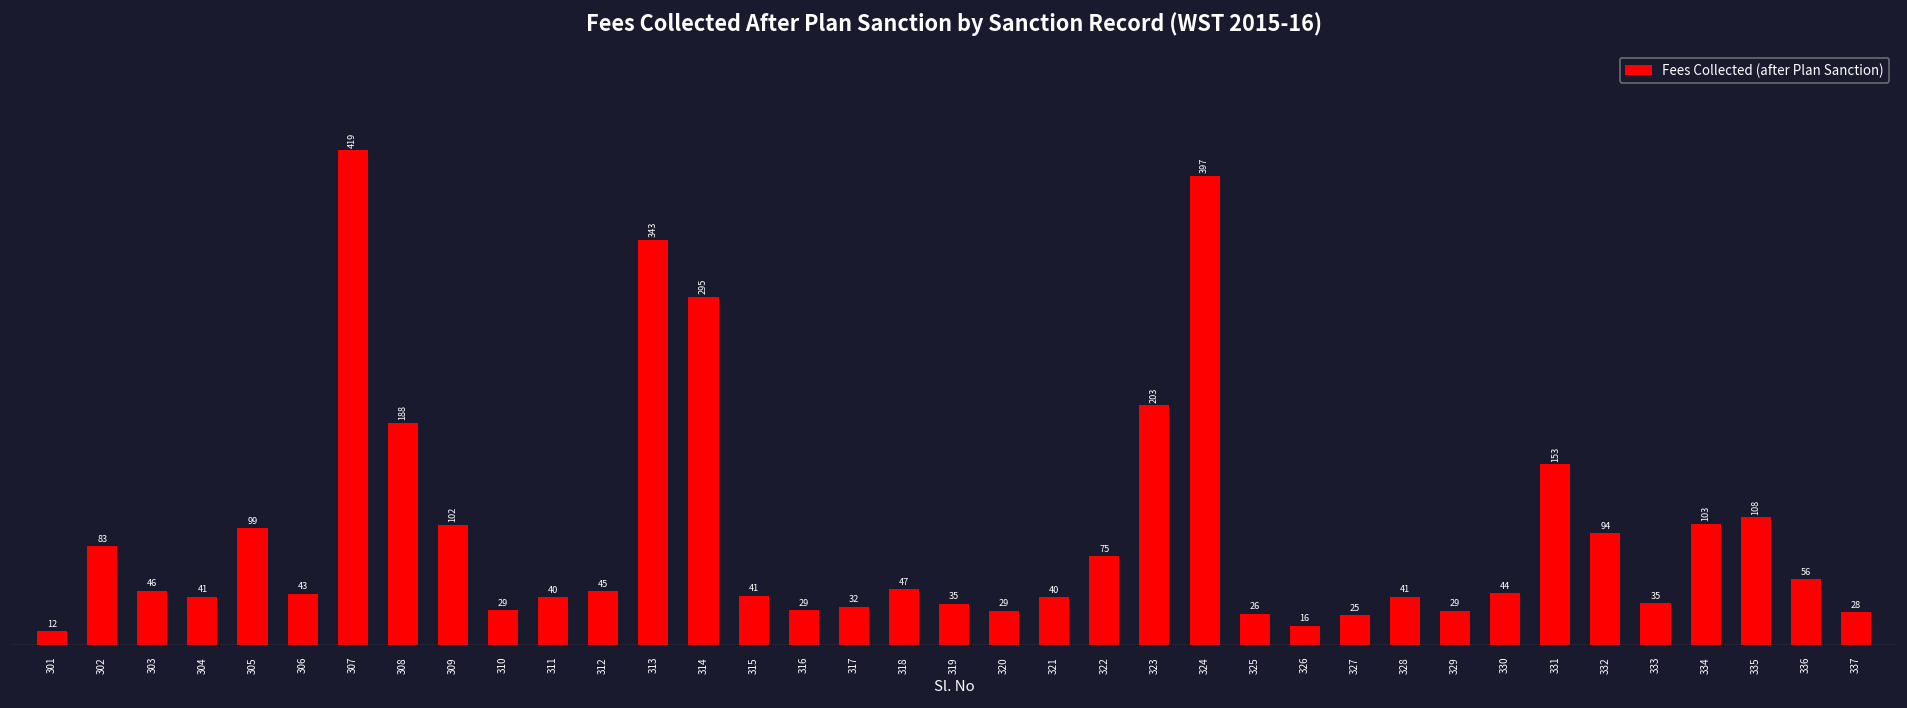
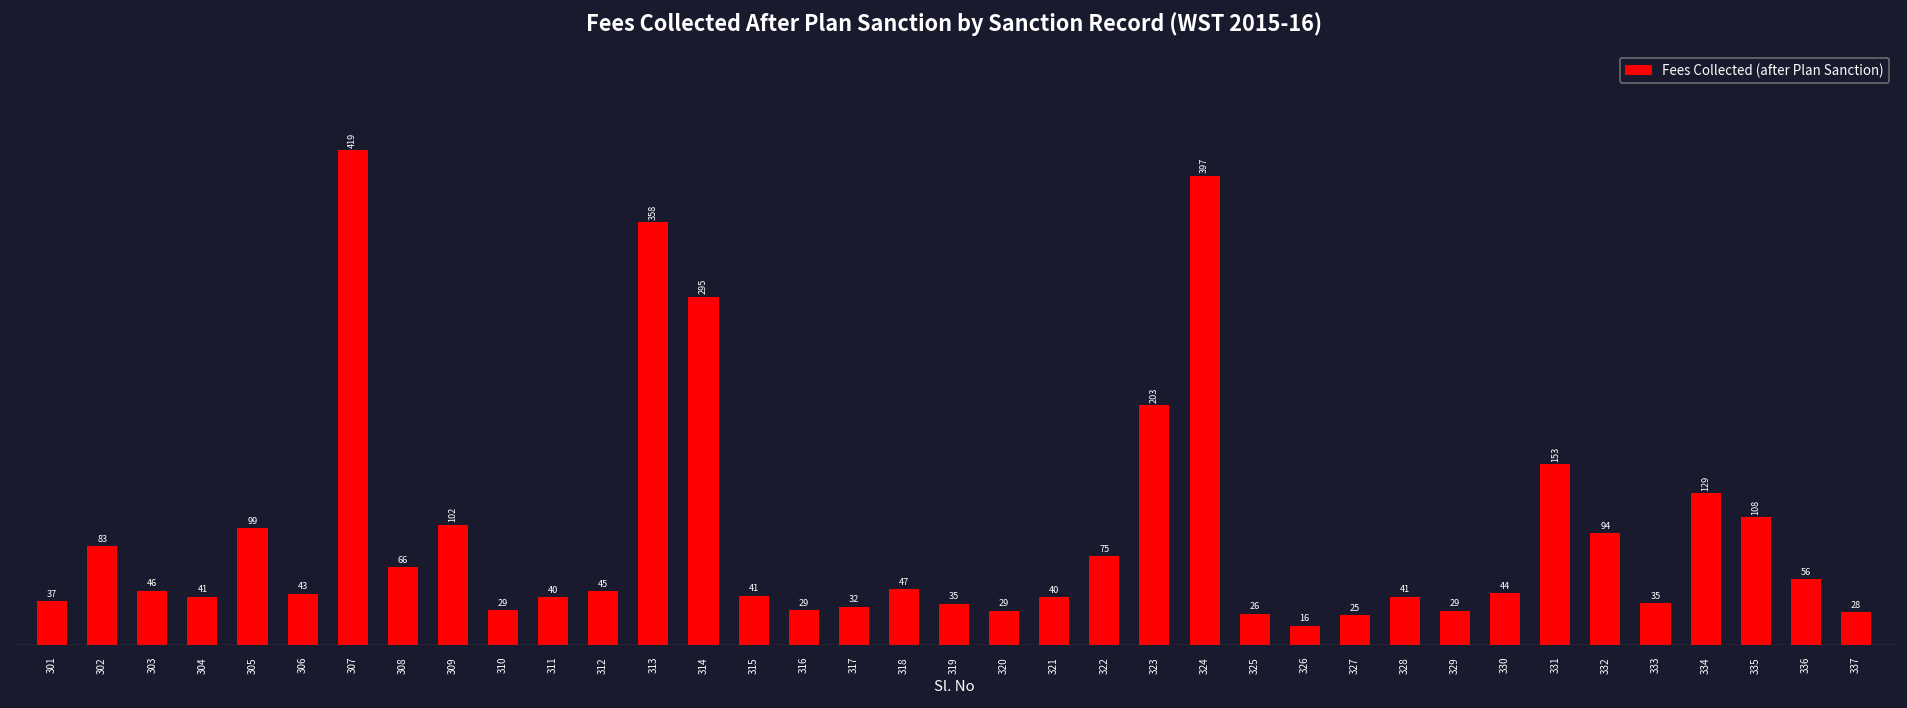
301: 12 -> 37
308: 188 -> 66
313: 343 -> 358
334: 103 -> 129
